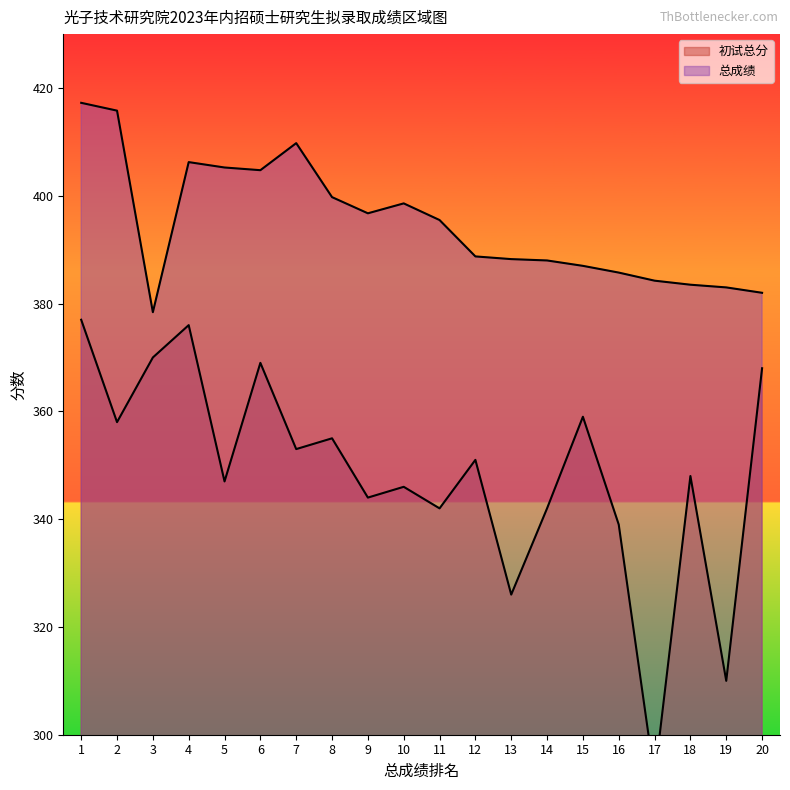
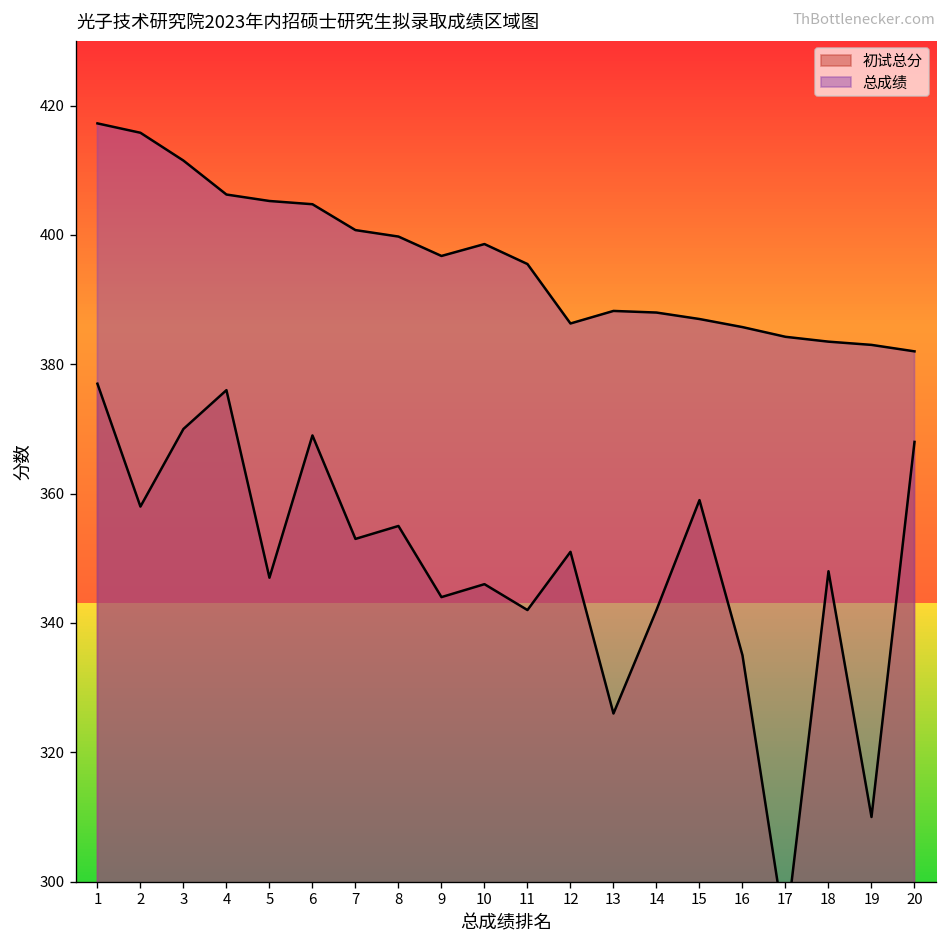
总成绩, 3: 378 -> 412
总成绩, 7: 410 -> 401
总成绩, 12: 389 -> 386
初试总分, 16: 339 -> 335
